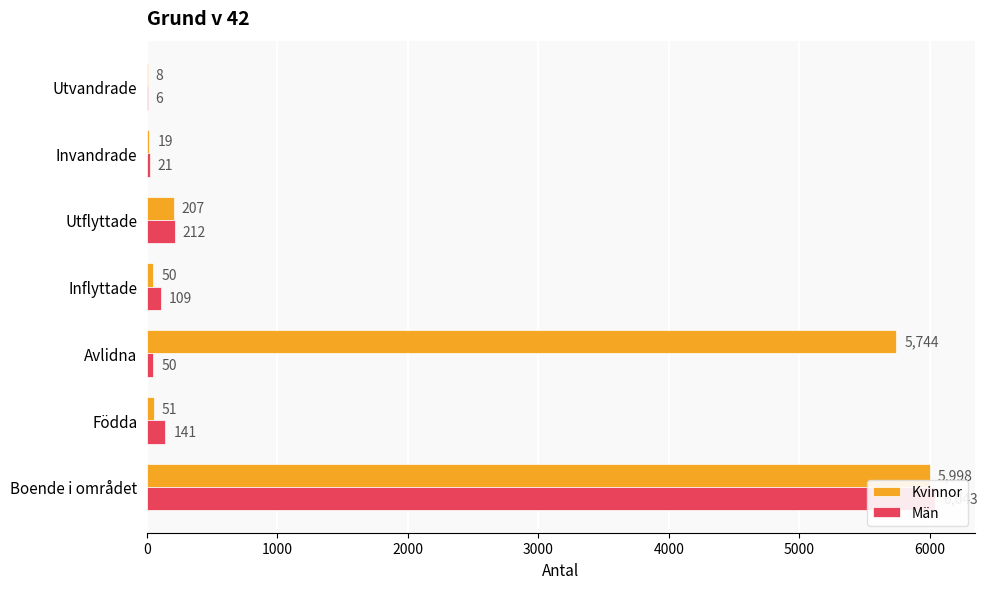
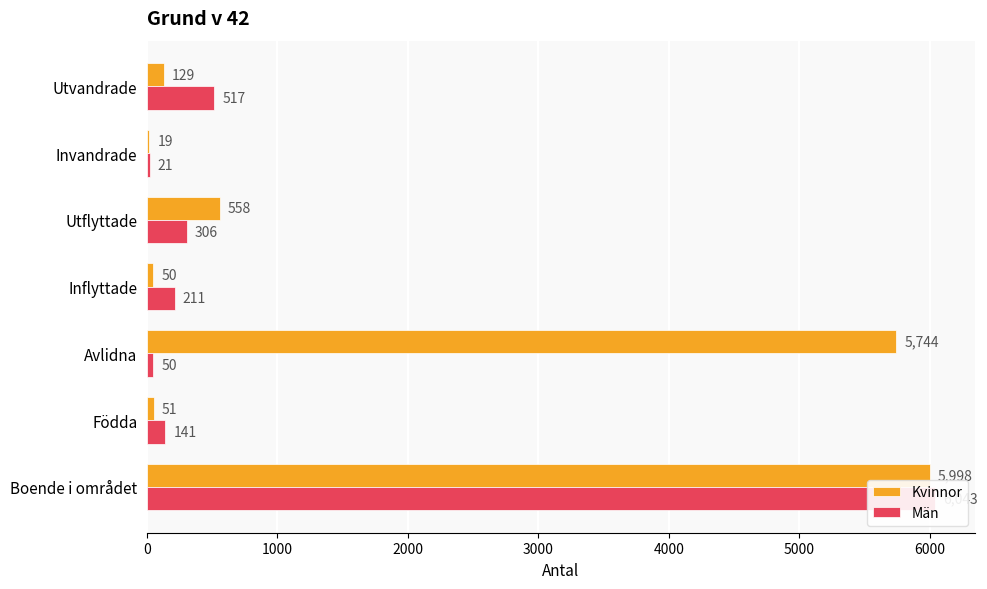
Kvinnor, Utvandrade: 8 -> 129
Män, Utvandrade: 6 -> 517
Kvinnor, Utflyttade: 207 -> 558
Män, Utflyttade: 212 -> 306
Män, Inflyttade: 109 -> 211
